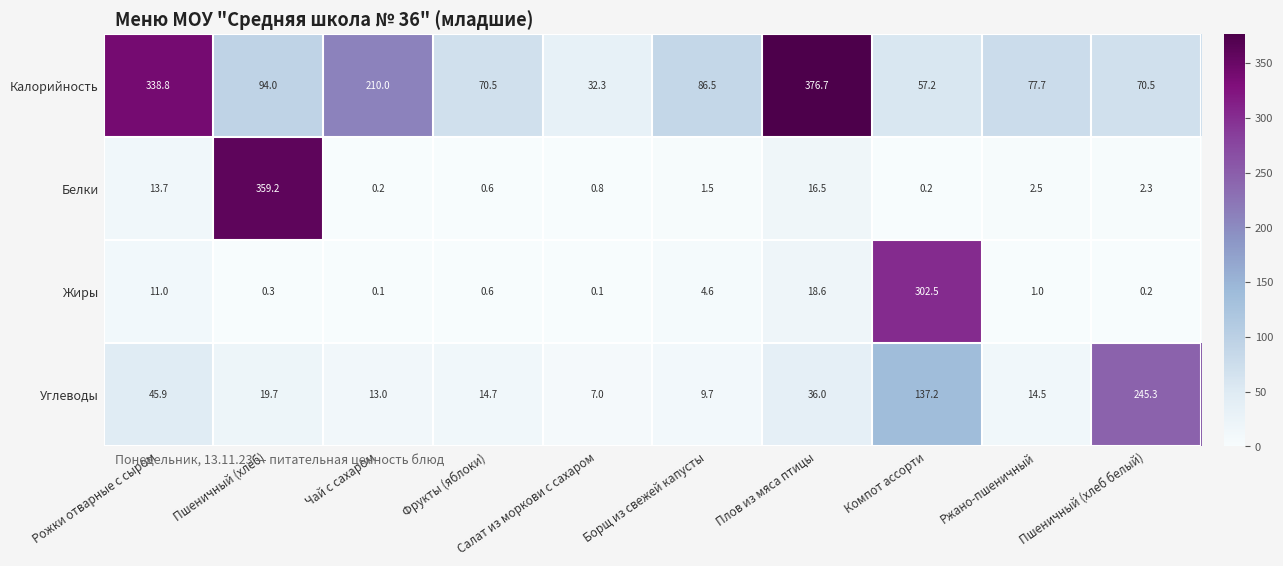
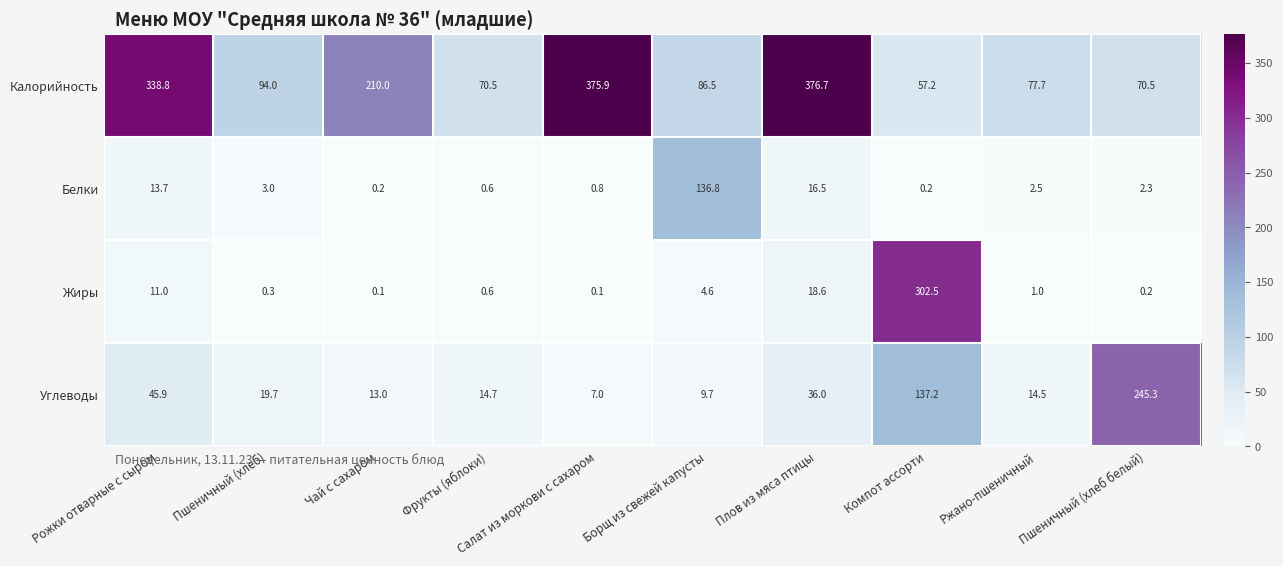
Калорийность, Салат из моркови с сахаром: 32.3 -> 375.9
Белки, Пшеничный (хлеб): 359.2 -> 3.0
Белки, Борщ из свежей капусты: 1.5 -> 136.8
